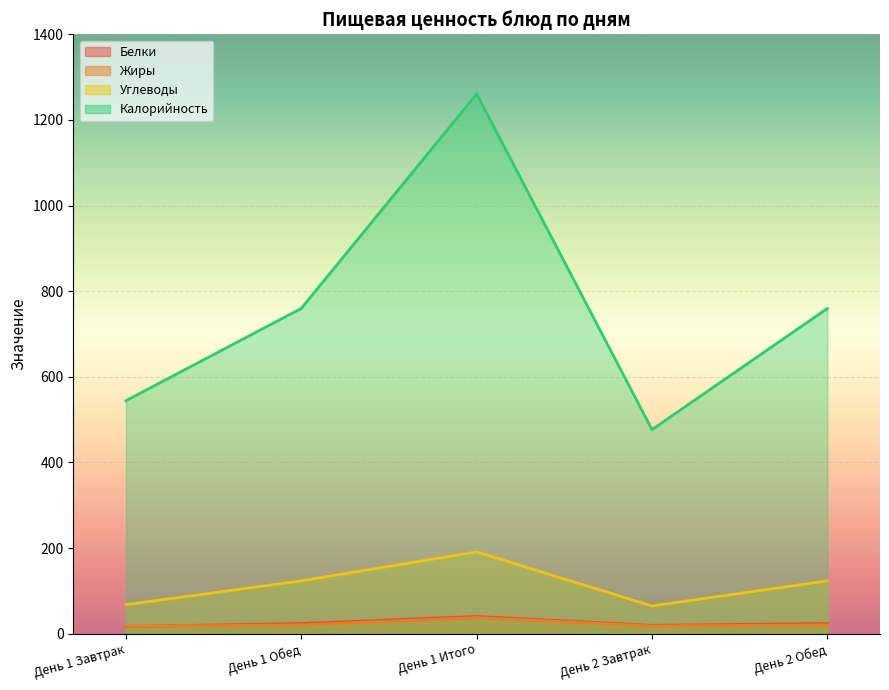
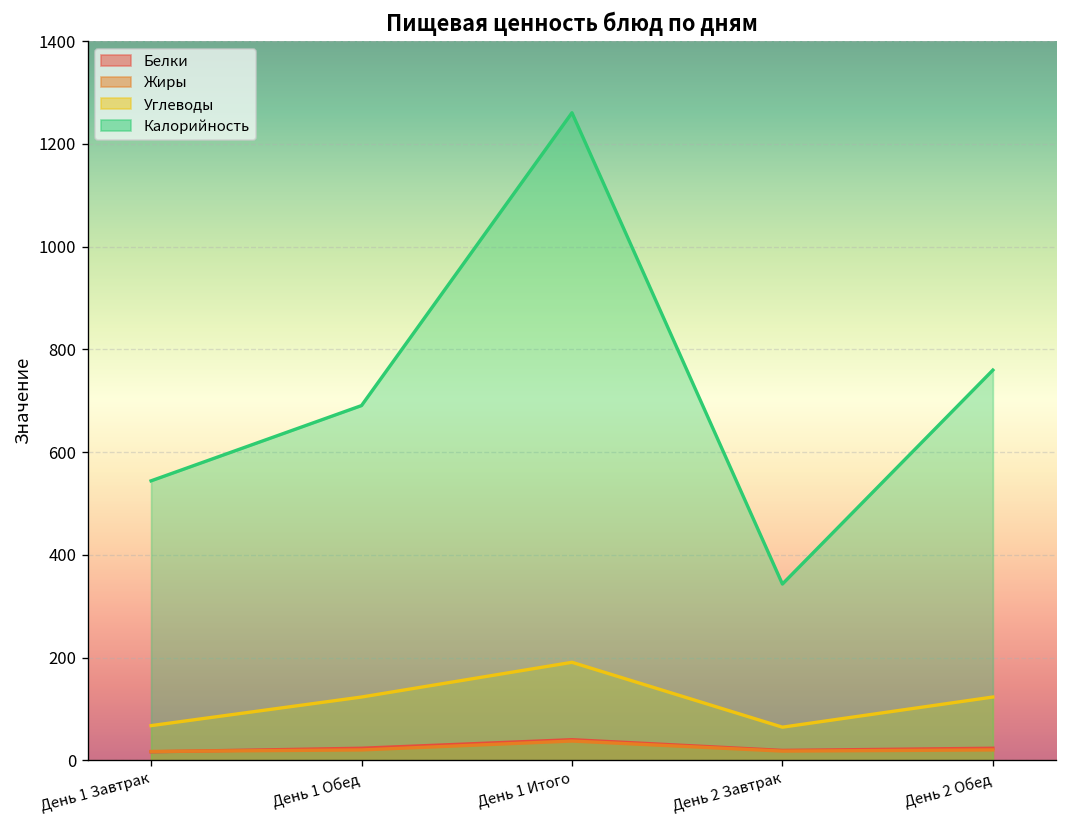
Калорийность, День 1 Обед: 760 -> 690
Калорийность, День 2 Завтрак: 480 -> 340
